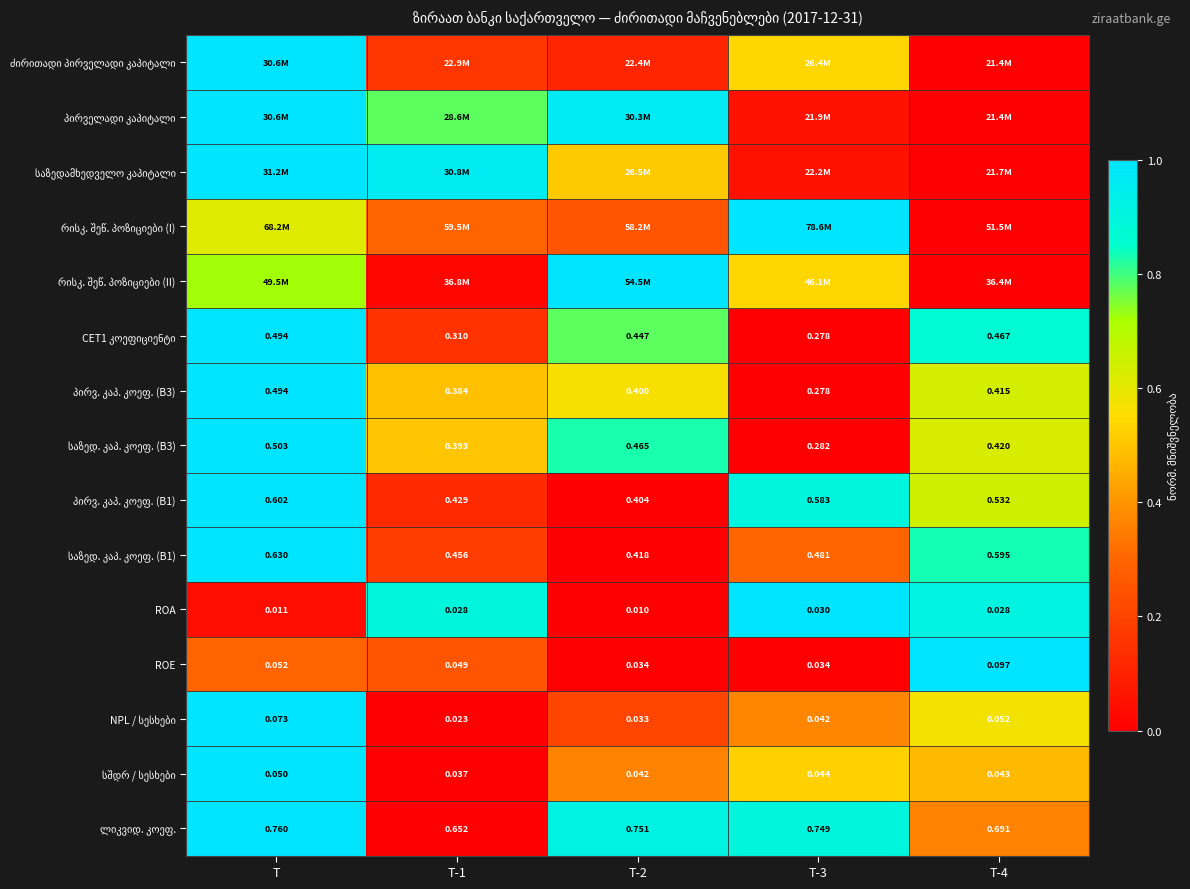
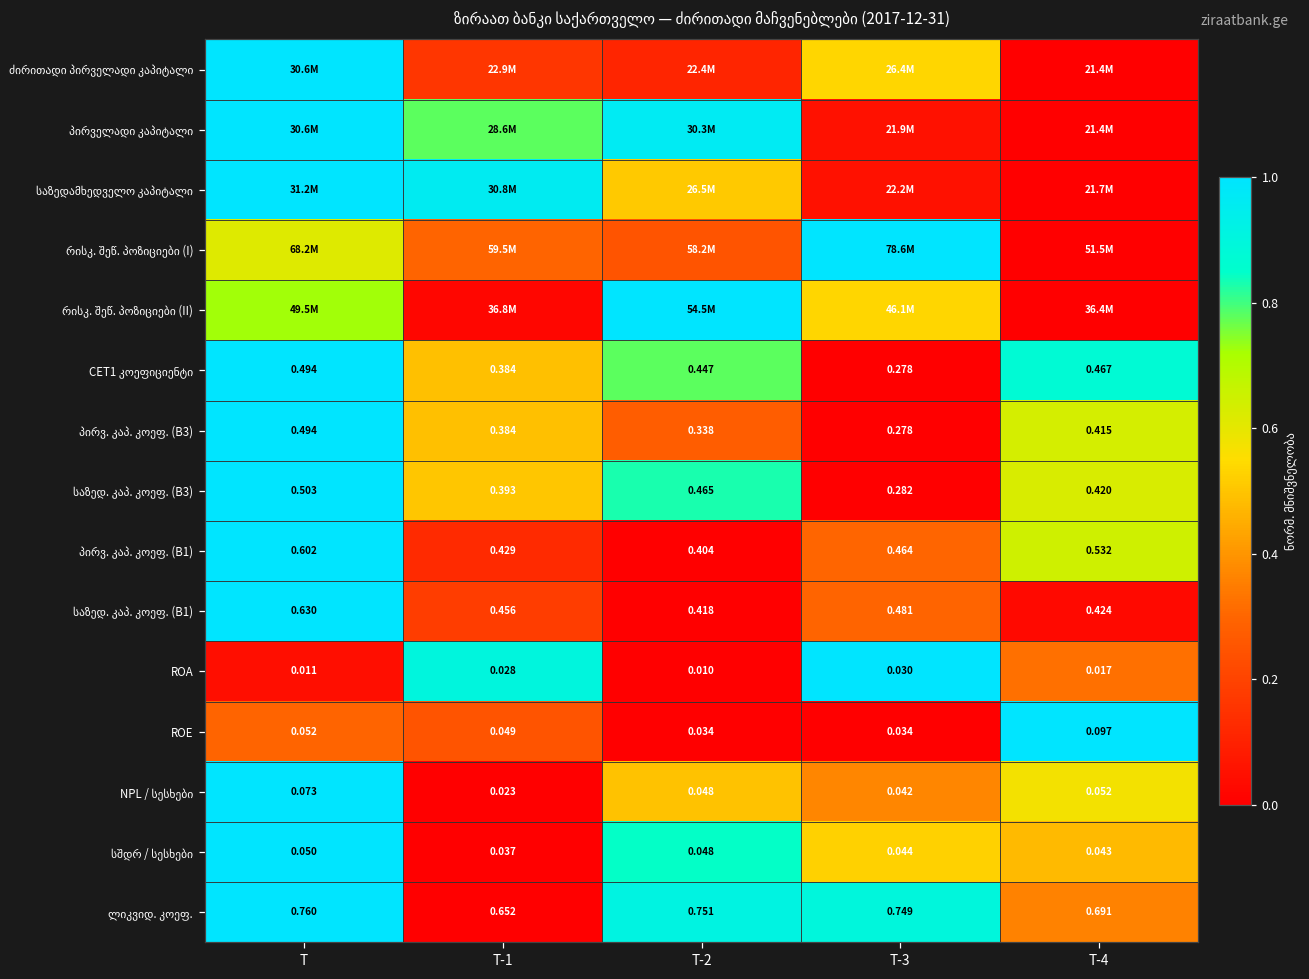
CET1 კოეფიციენტი, T-1: 0.310 -> 0.384
პირვ. კაპ. კოეფ. (B3), T-2: 0.400 -> 0.338
პირვ. კაპ. კოეფ. (B1), T-3: 0.583 -> 0.464
საზედ. კაპ. კოეფ. (B1), T-4: 0.595 -> 0.424
ROA, T-4: 0.028 -> 0.017
NPL / სესხები, T-2: 0.033 -> 0.048
სშდრ / სესხები, T-2: 0.042 -> 0.048
